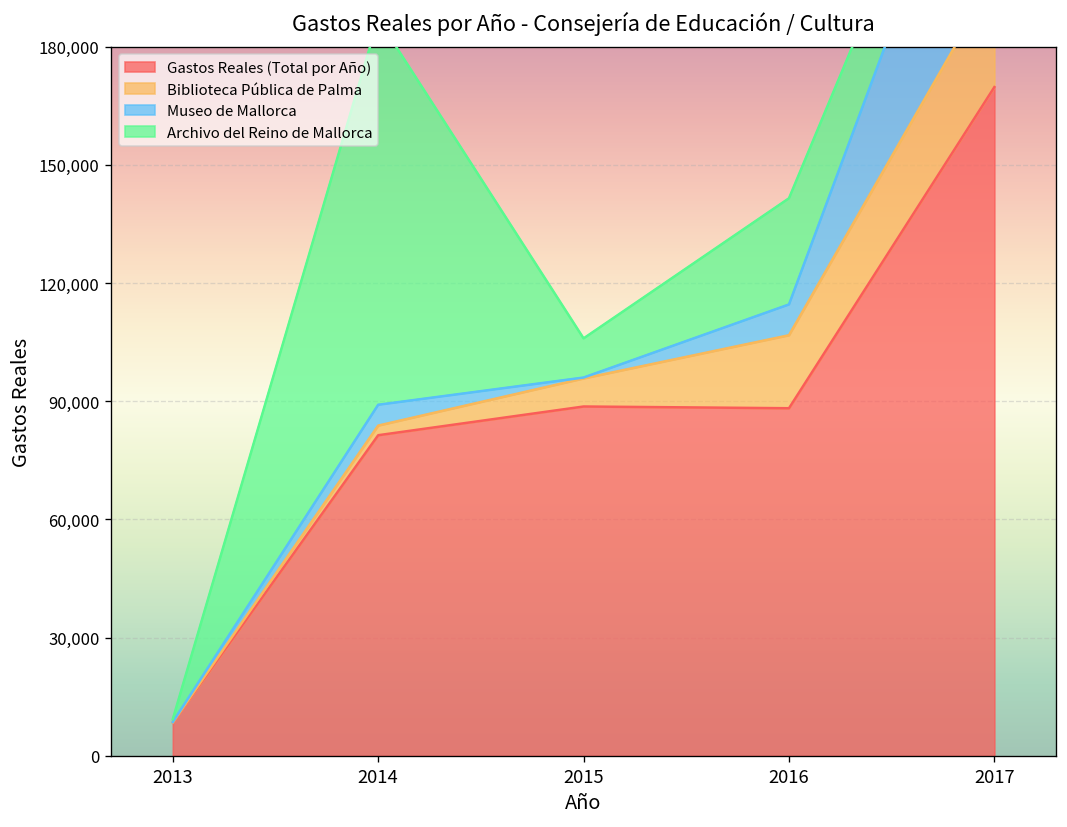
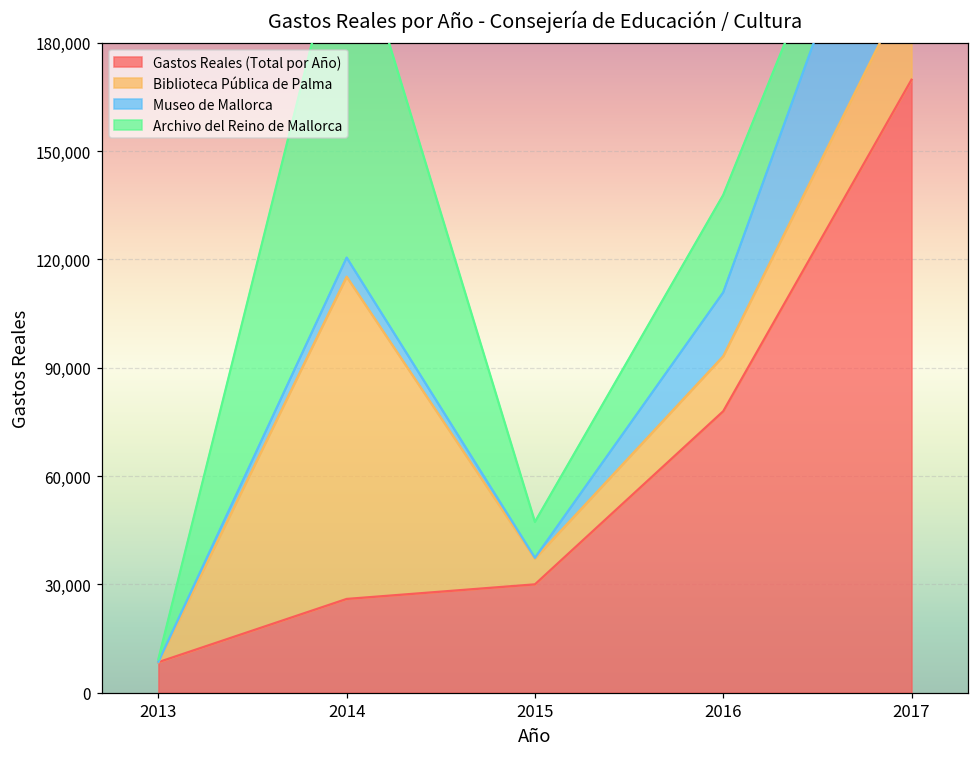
Gastos Reales (Total por Año), 2014: 81,000 -> 26,000
Biblioteca Pública de Palma, 2014: 2,000 -> 89,000
Gastos Reales (Total por Año), 2015: 89,000 -> 30,000
Gastos Reales (Total por Año), 2016: 88,000 -> 78,000
Biblioteca Pública de Palma, 2016: 19,000 -> 15,000
Museo de Mallorca, 2016: 8,000 -> 18,000
